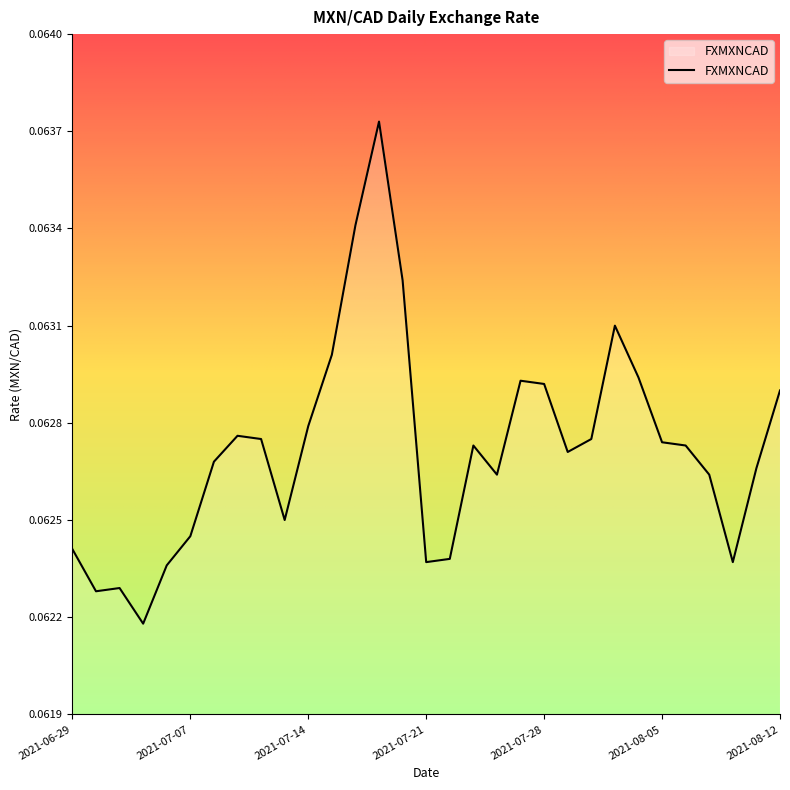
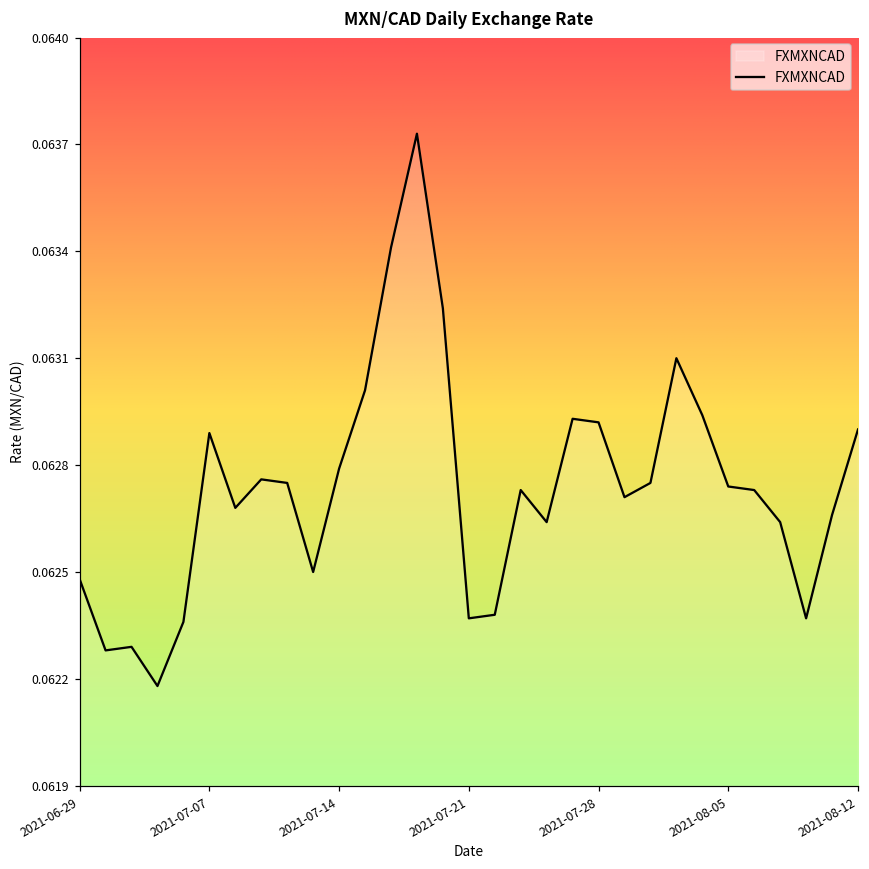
2021-06-29: 0.06241 -> 0.06248
2021-07-07: 0.06245 -> 0.06289
